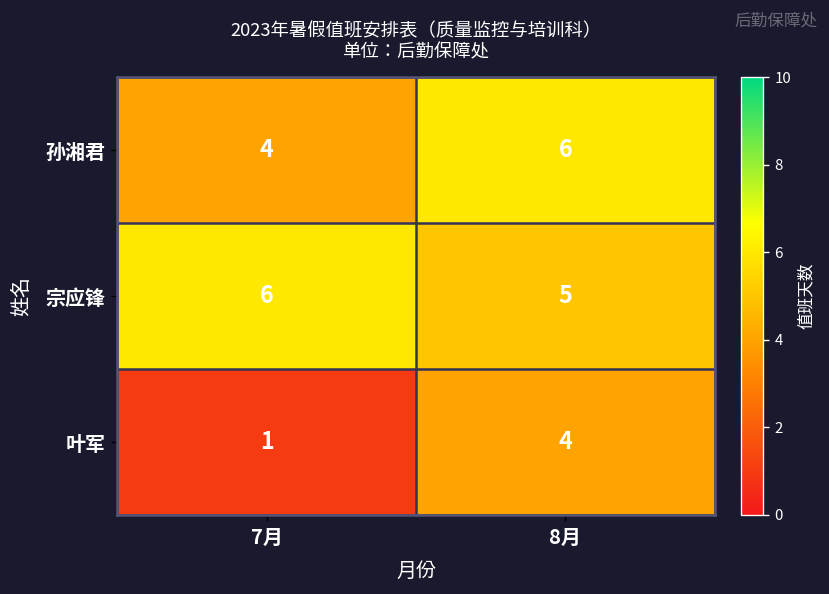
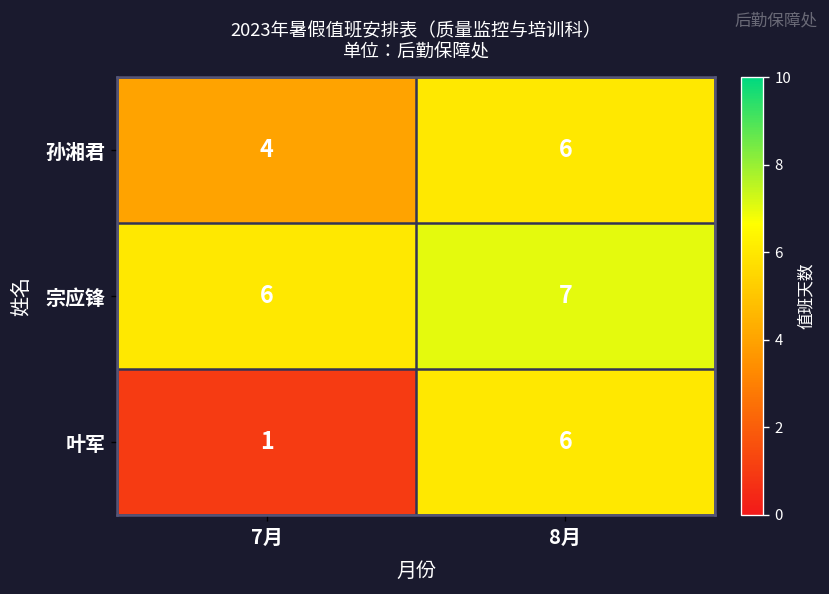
宗应锋, 8月: 5 -> 7
叶军, 8月: 4 -> 6
